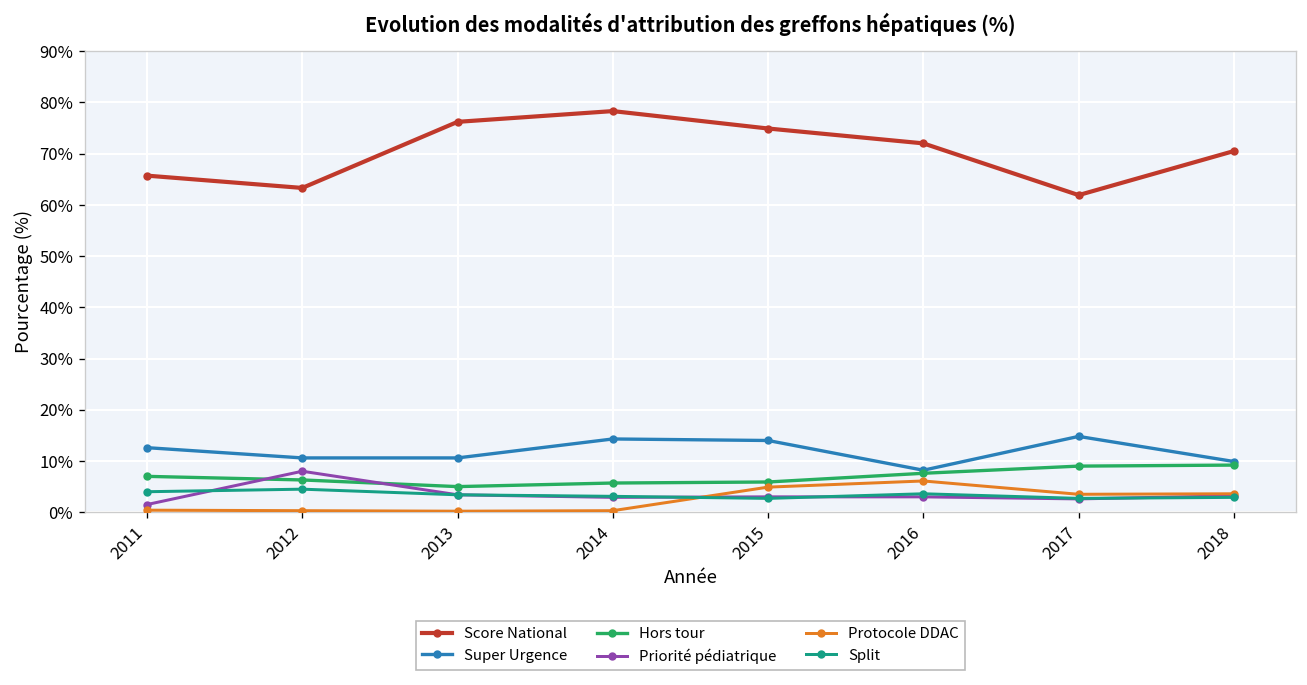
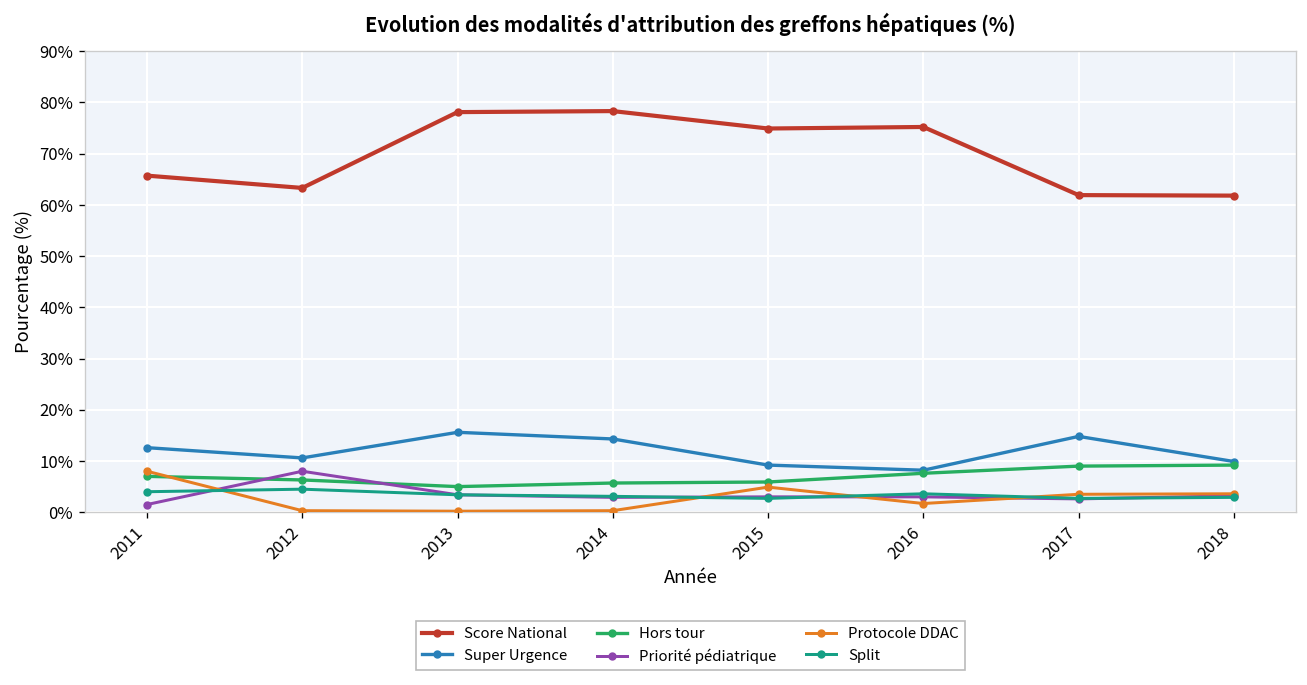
Protocole DDAC, 2011: 0% -> 8%
Score National, 2013: 76% -> 78%
Super Urgence, 2013: 11% -> 16%
Super Urgence, 2015: 14% -> 9%
Score National, 2016: 72% -> 75%
Protocole DDAC, 2016: 6% -> 2%
Score National, 2018: 71% -> 62%
